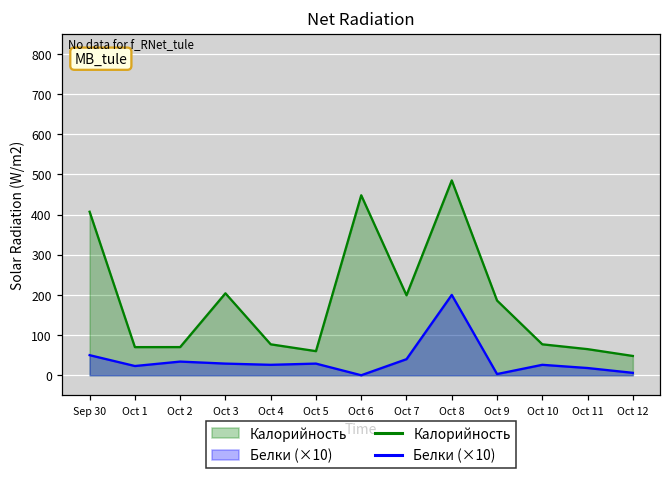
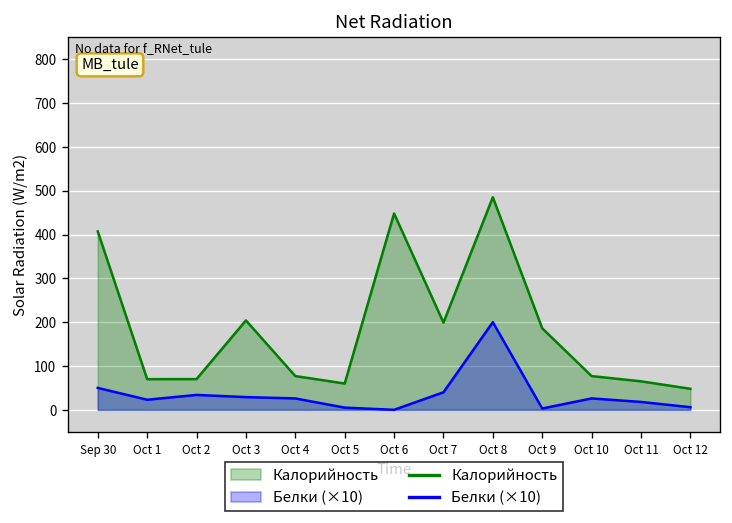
Белки (×10), Oct 5: 30 -> 10
